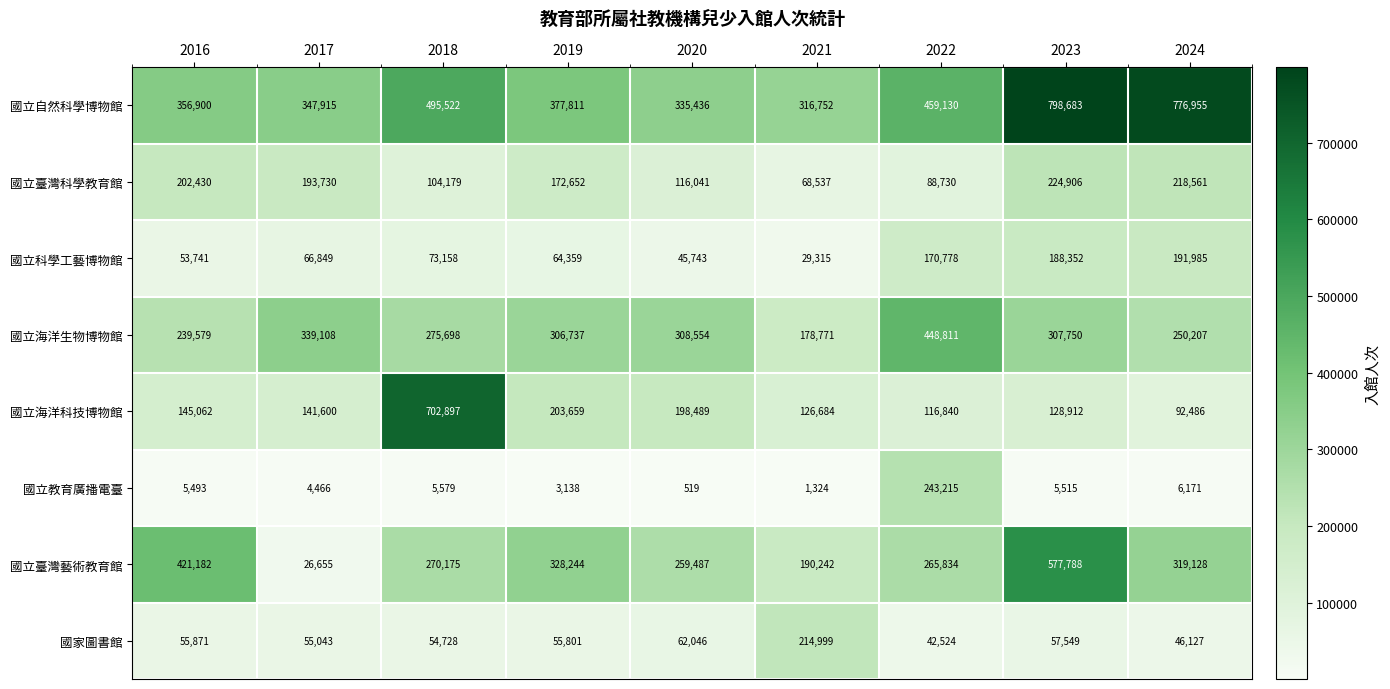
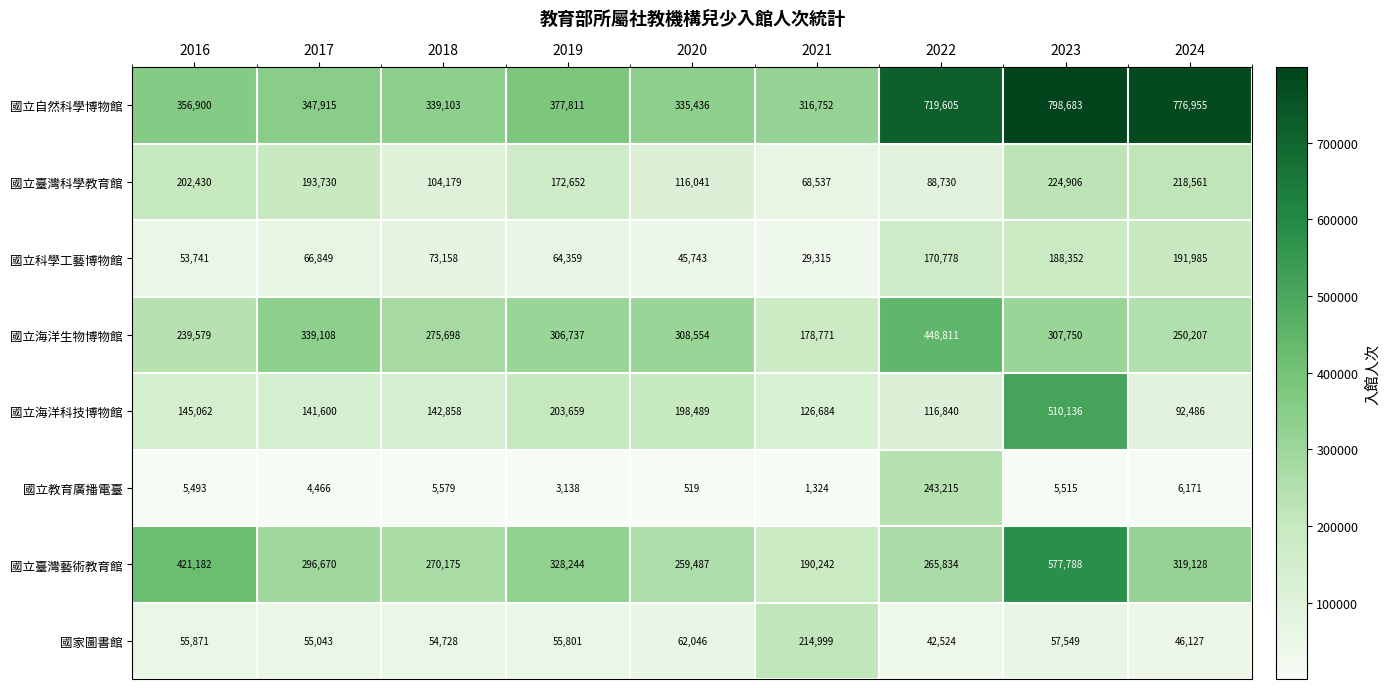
國立自然科學博物館, 2018: 495,522 -> 339,103
國立自然科學博物館, 2022: 459,130 -> 719,605
國立海洋科技博物館, 2018: 702,897 -> 142,858
國立海洋科技博物館, 2023: 128,912 -> 510,136
國立臺灣藝術教育館, 2017: 26,655 -> 296,670
